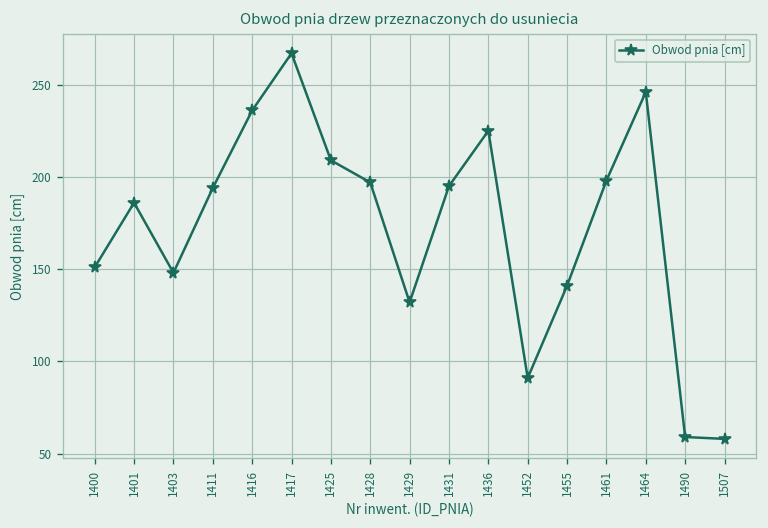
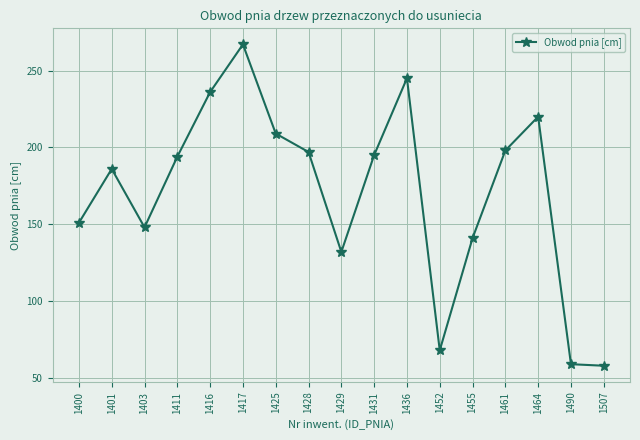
1436: 225 -> 245
1452: 91 -> 68
1464: 246 -> 220
